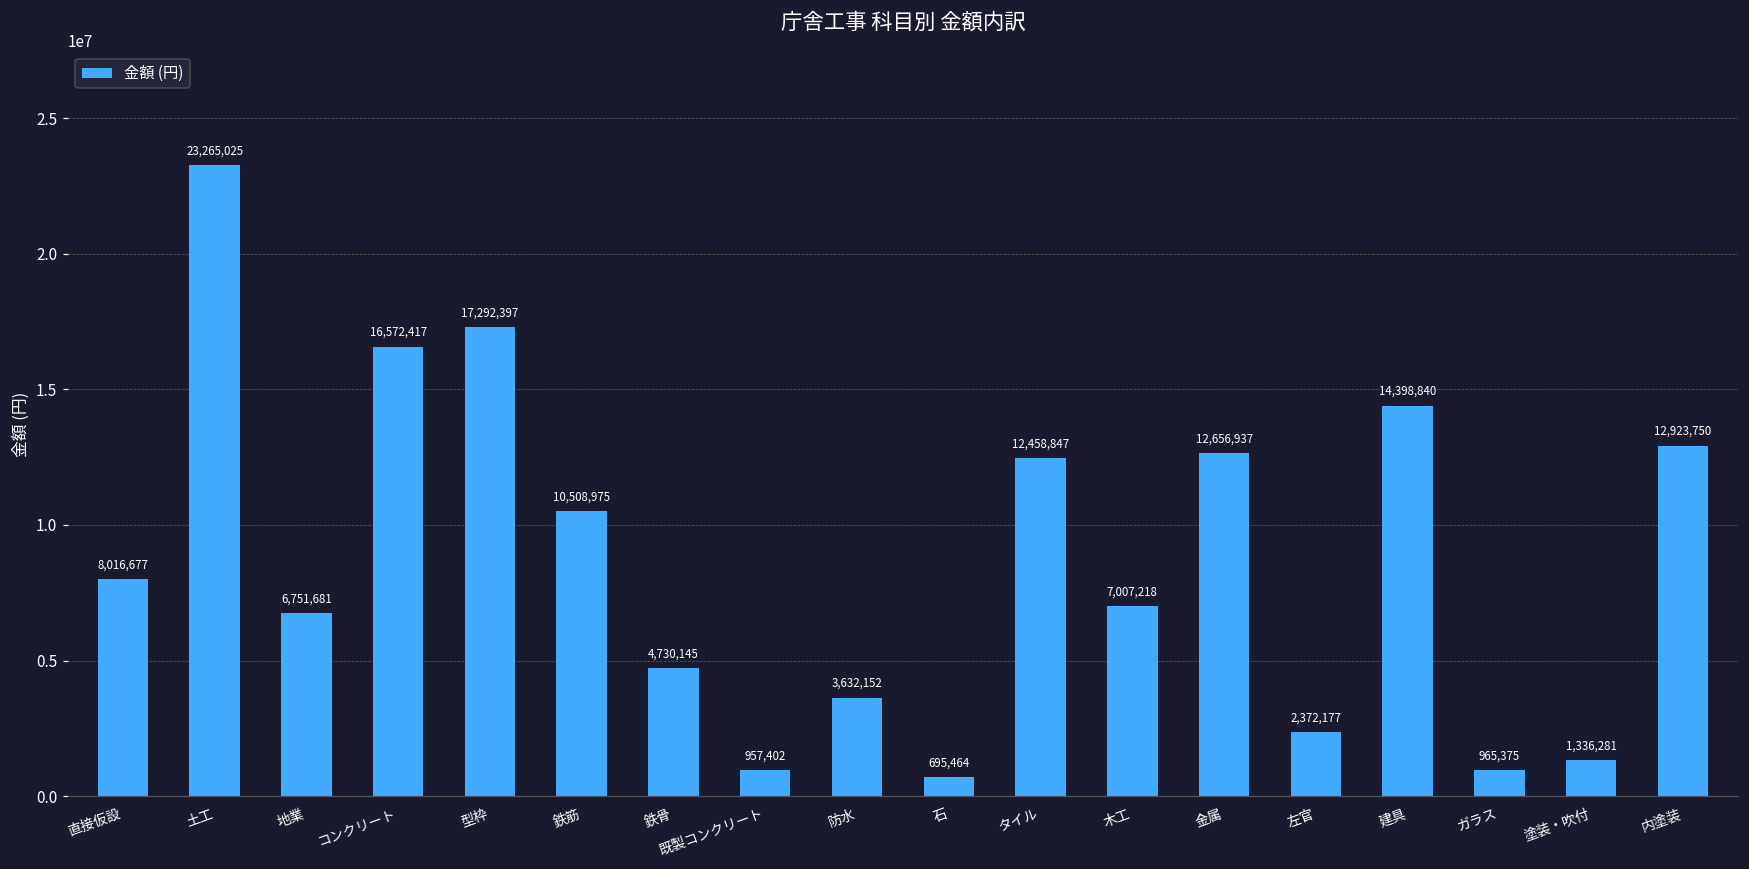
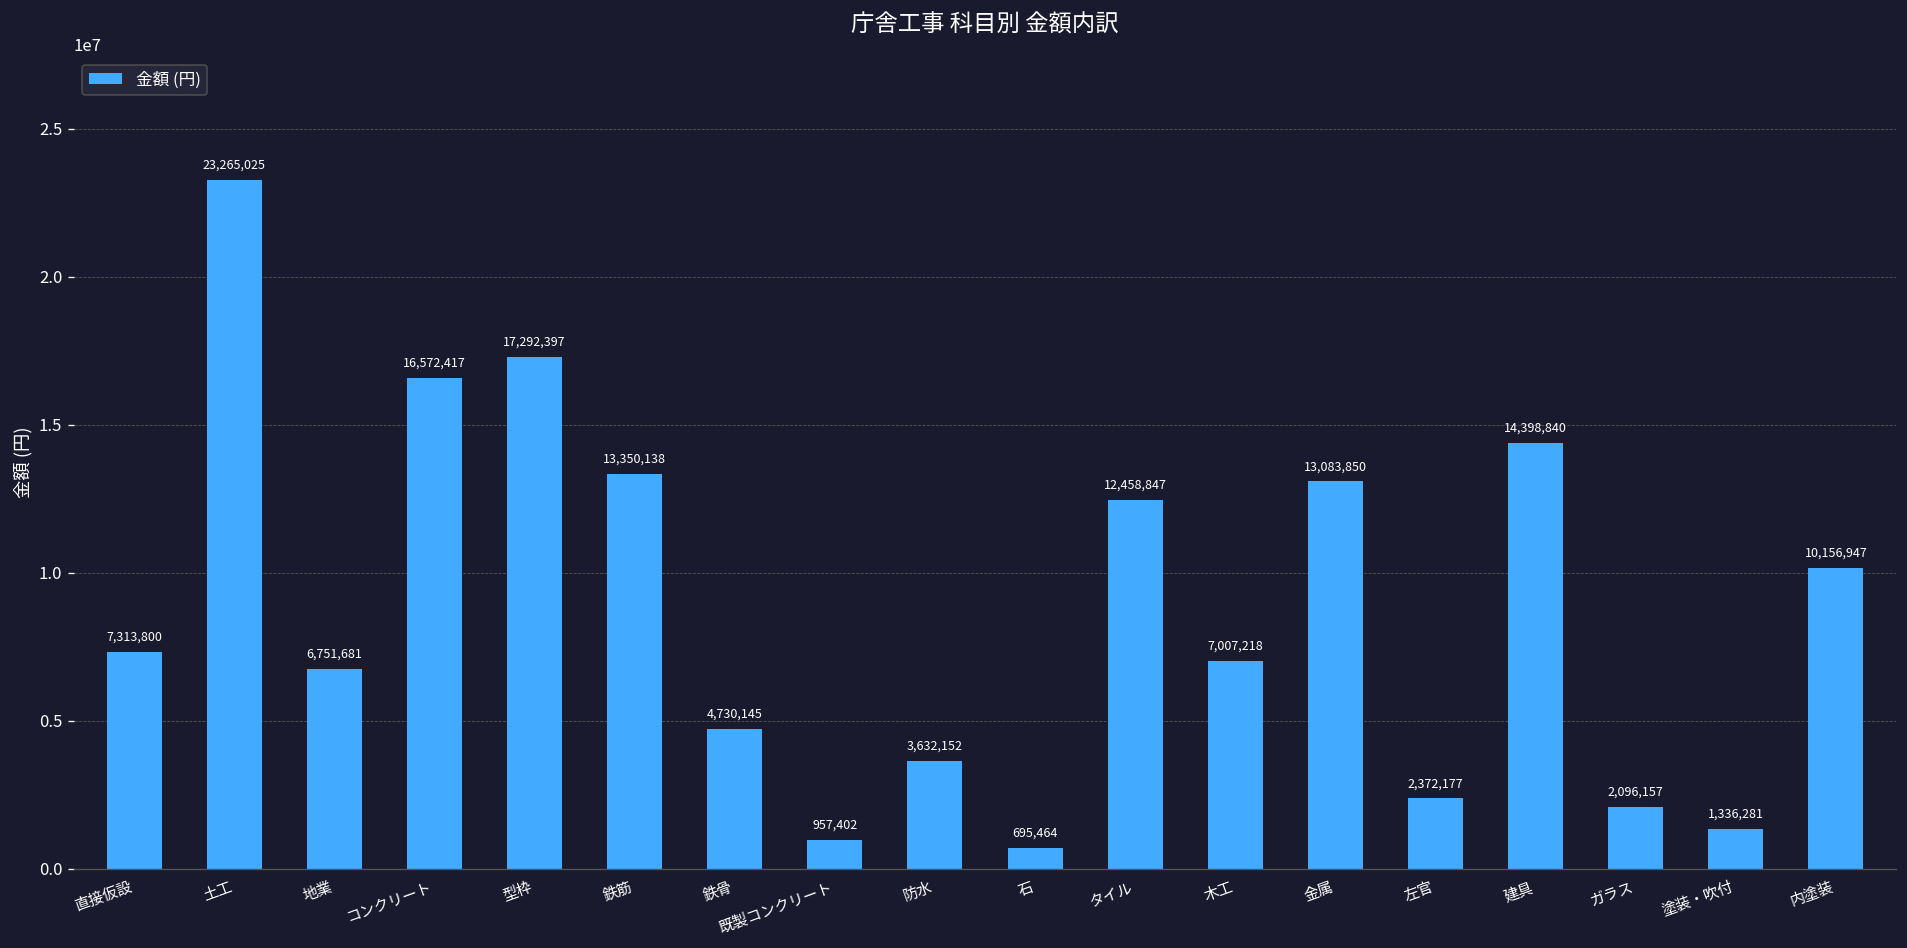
直接仮設: 8,016,677 -> 7,313,800
鉄筋: 10,508,975 -> 13,350,138
金属: 12,656,937 -> 13,083,850
ガラス: 965,375 -> 2,096,157
内塗装: 12,923,750 -> 10,156,947
